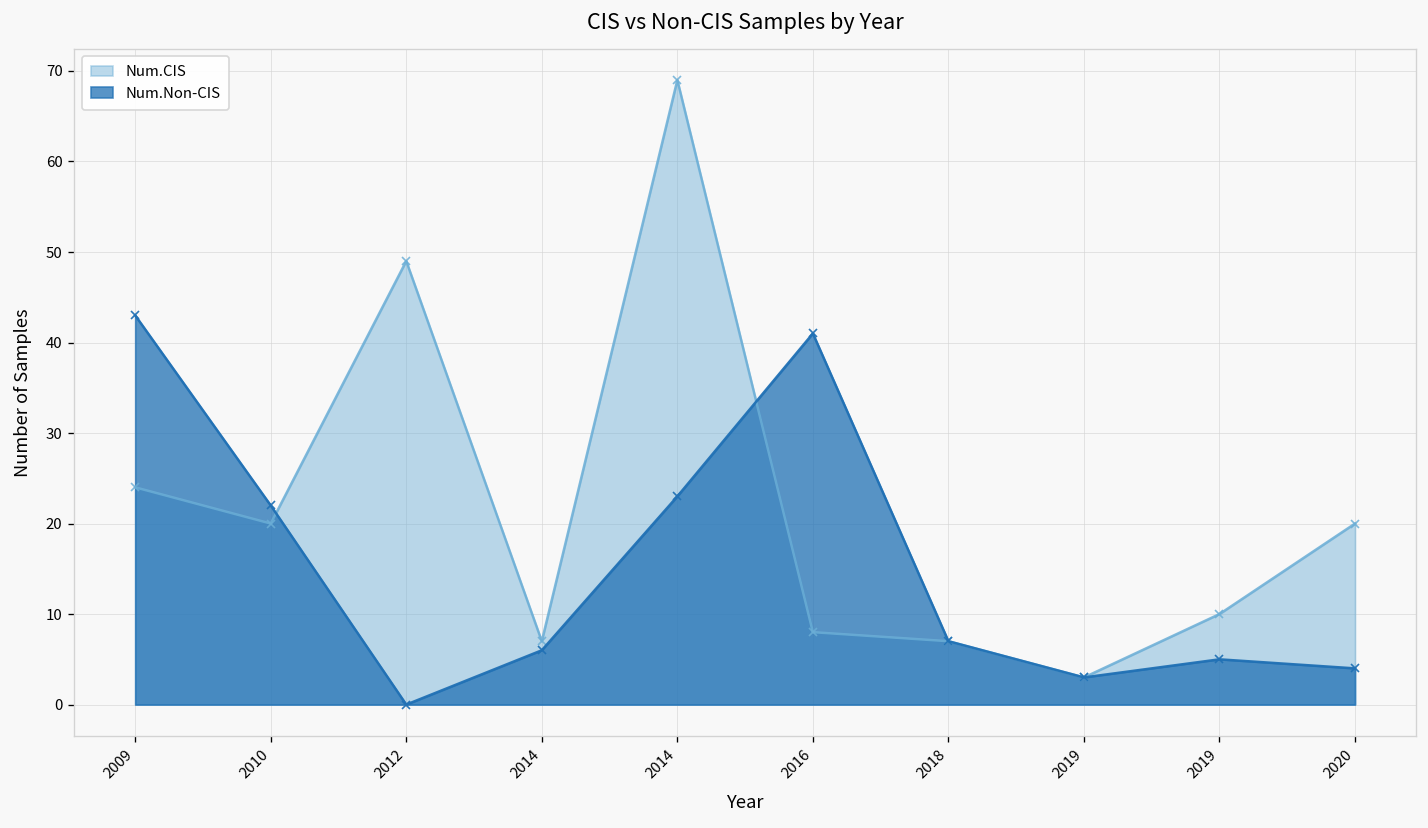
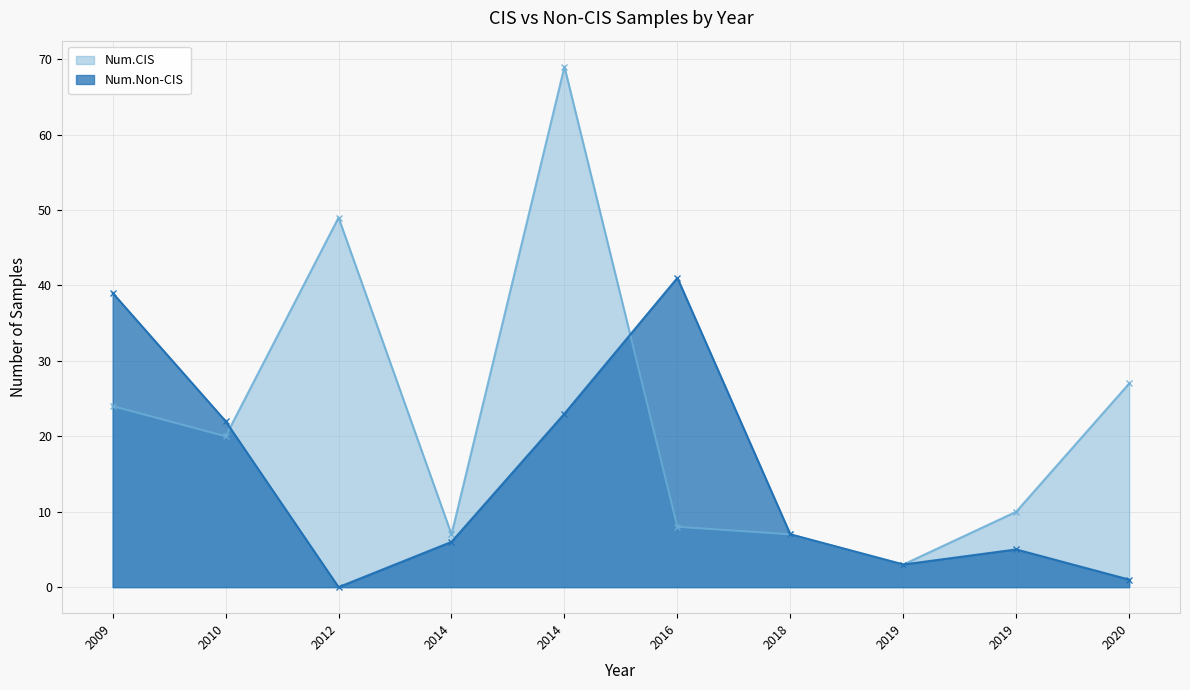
Num.Non-CIS, 2009: 43 -> 39
Num.CIS, 2020: 20 -> 27
Num.Non-CIS, 2020: 4 -> 1
